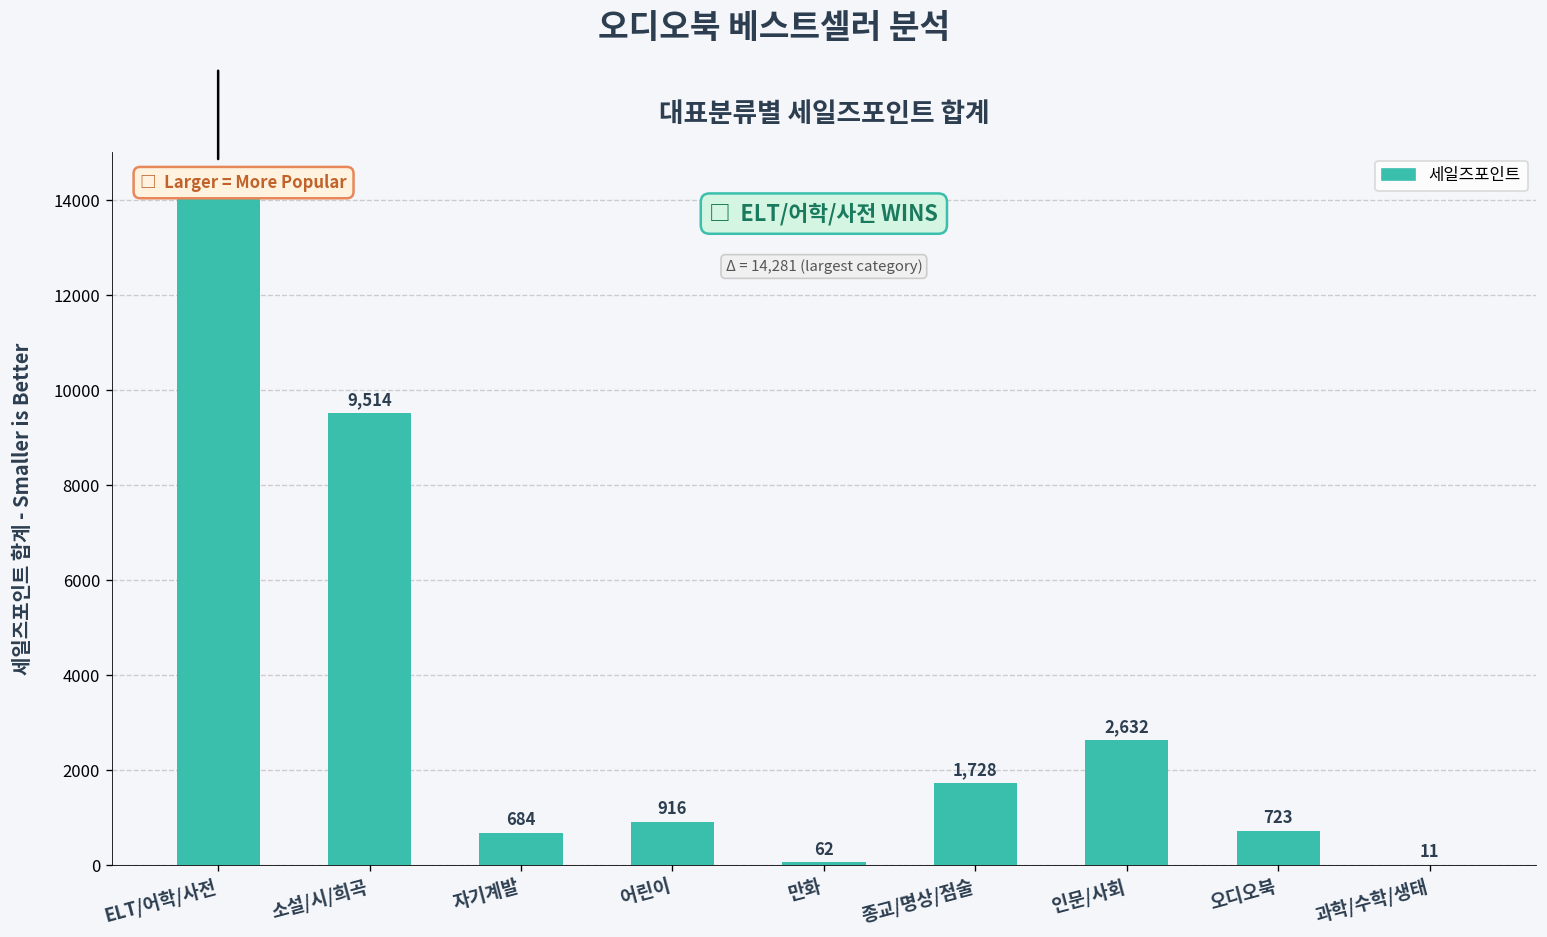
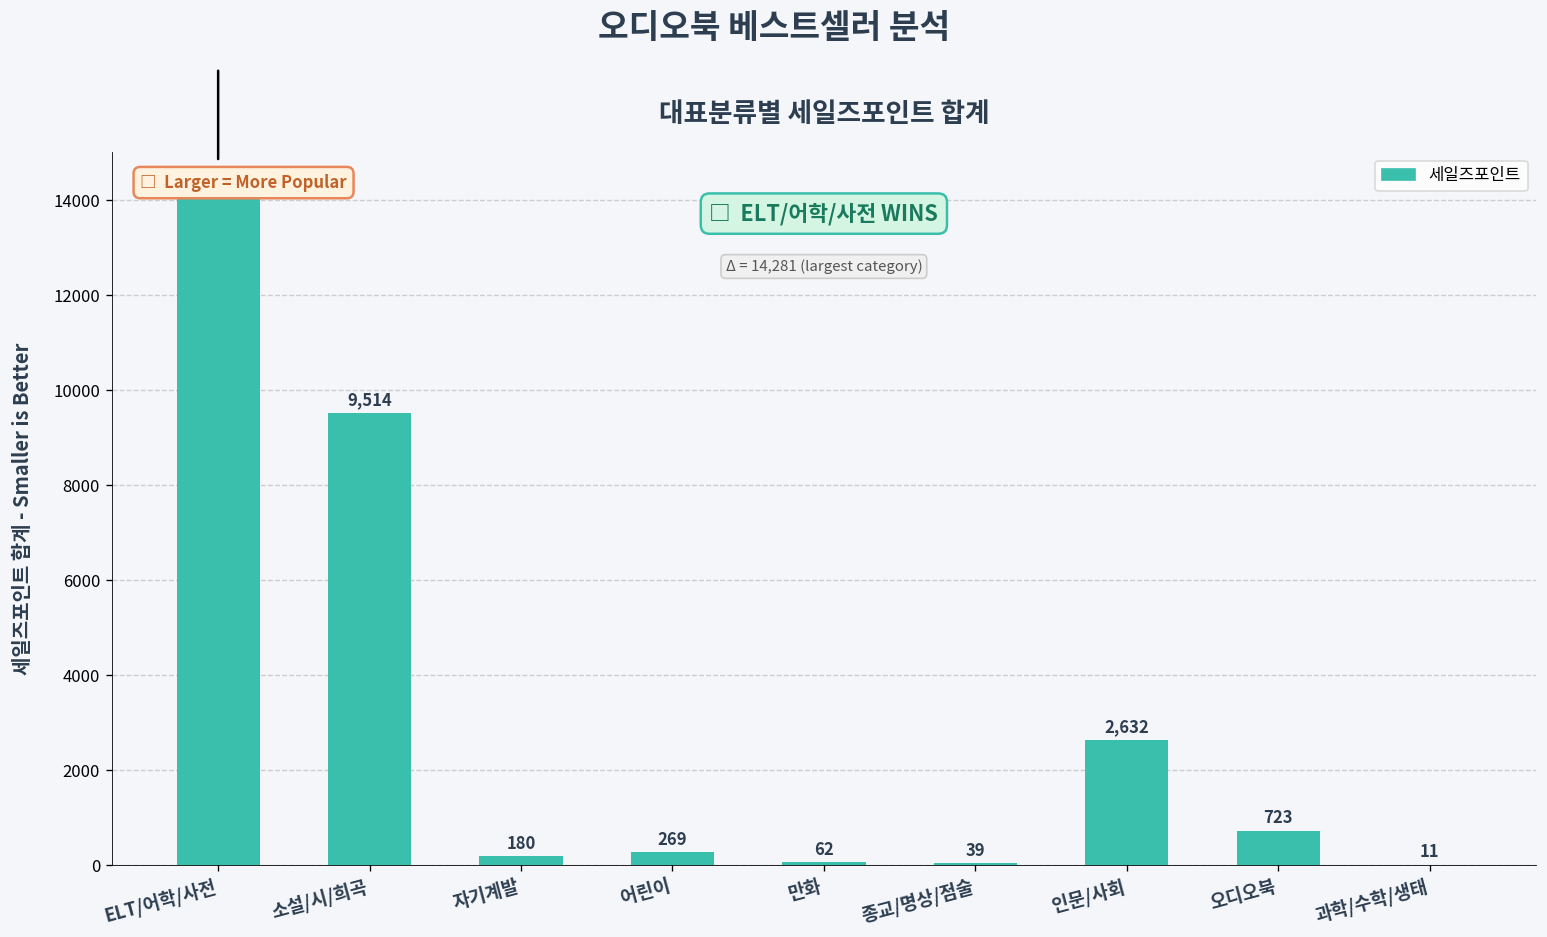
자기계발: 684 -> 180
어린이: 916 -> 269
종교/명상/점술: 1,728 -> 39
